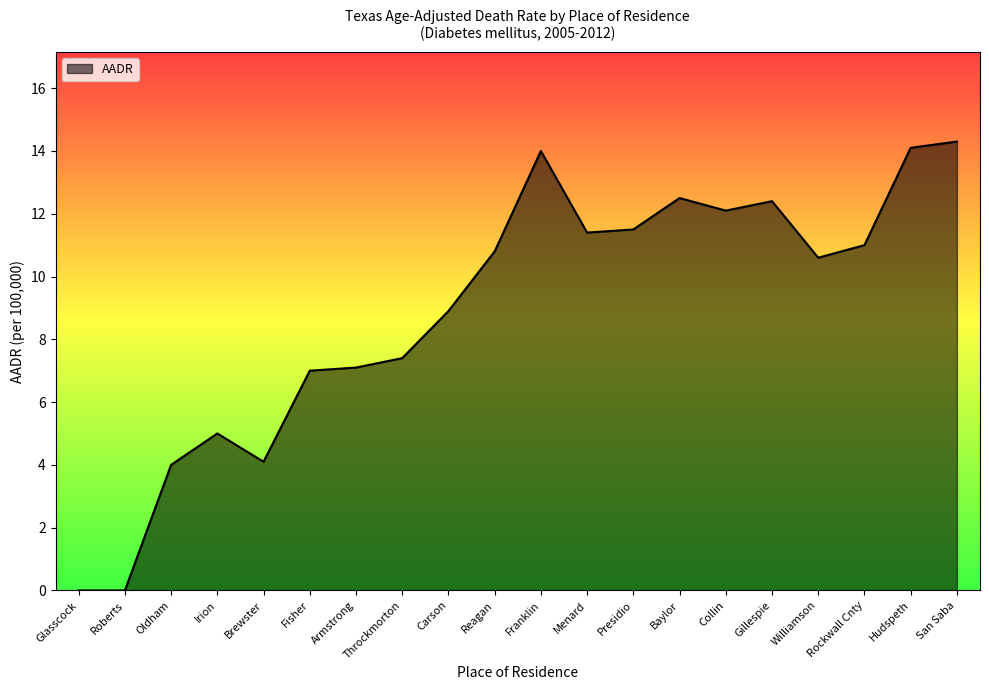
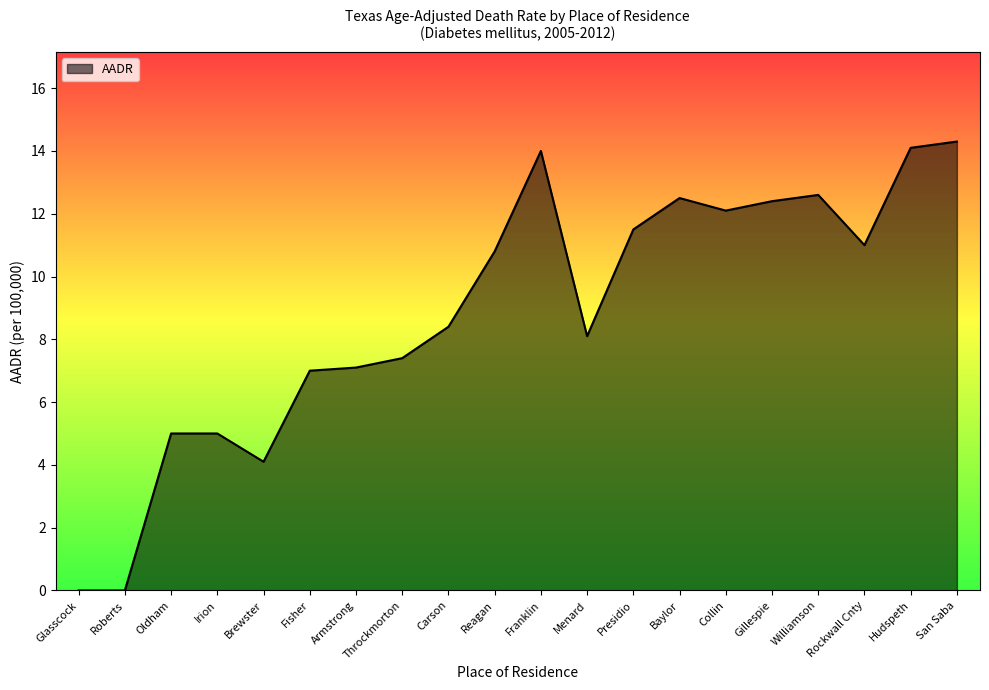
Oldham: 4 -> 5
Carson: 8.9 -> 8.4
Menard: 11.4 -> 8.1
Williamson: 10.6 -> 12.6
